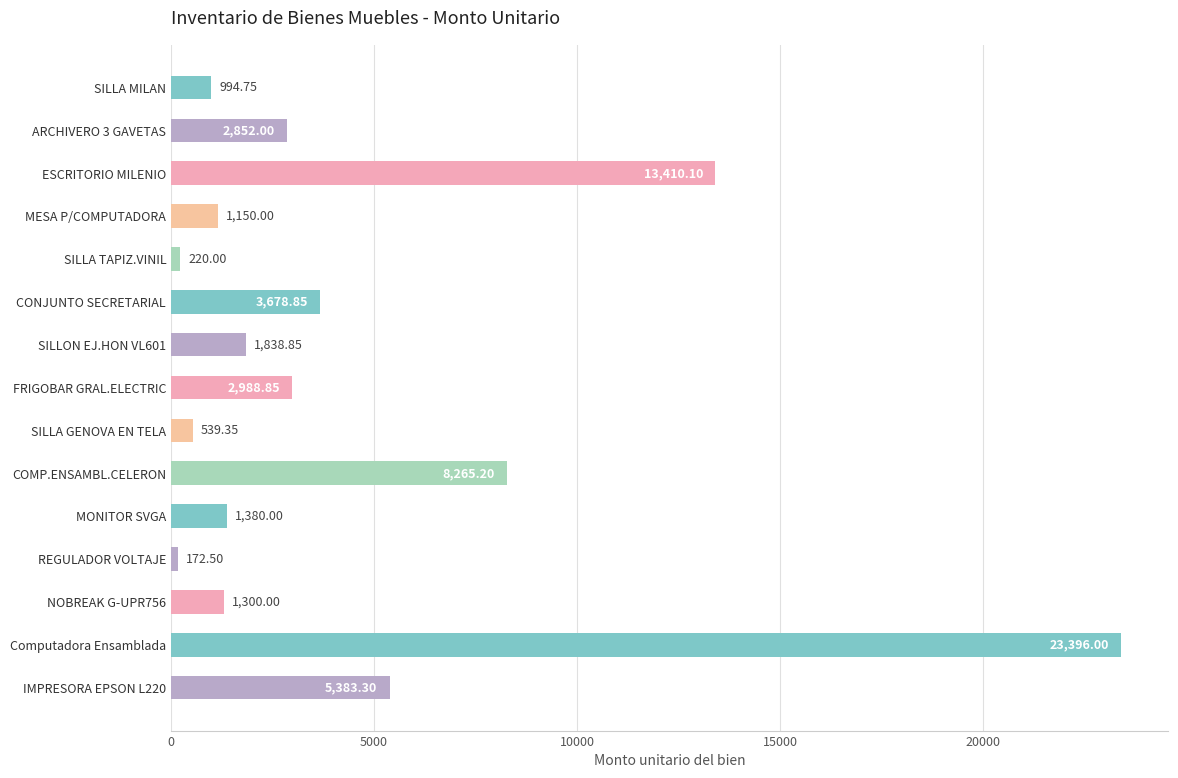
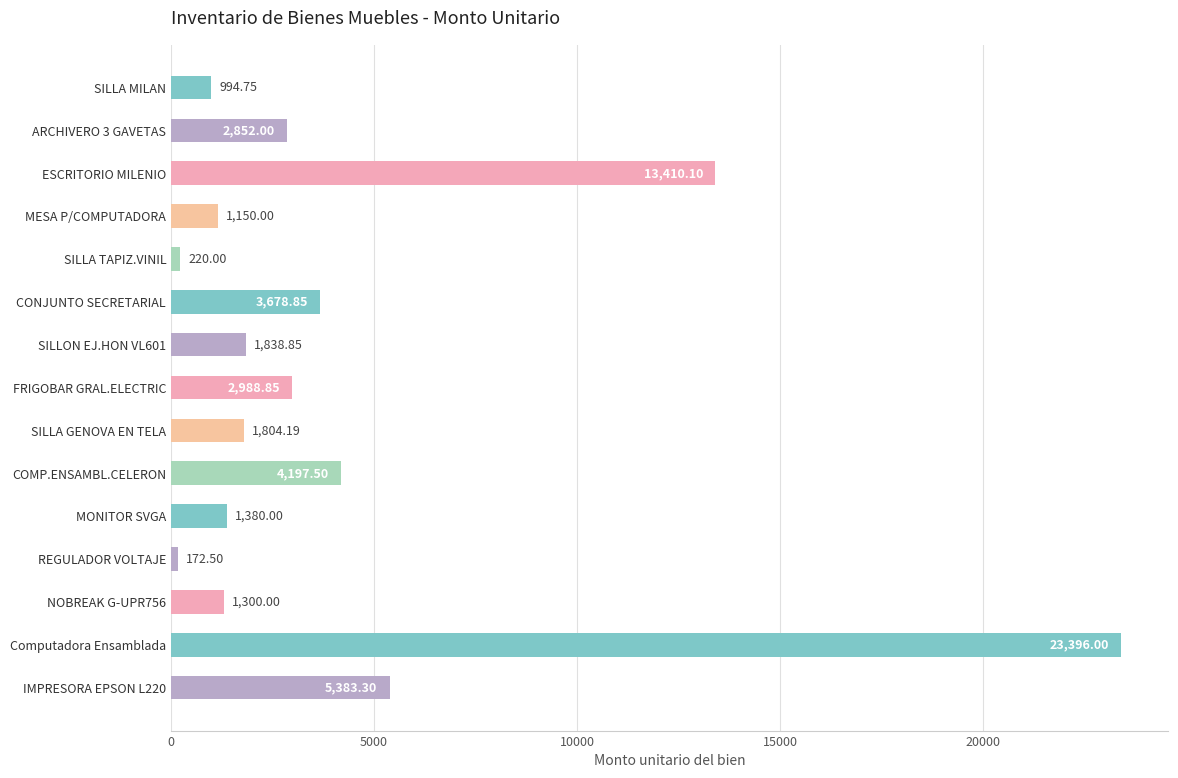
SILLA GENOVA EN TELA: 539.35 -> 1,804.19
COMP.ENSAMBL.CELERON: 8,265.20 -> 4,197.50
